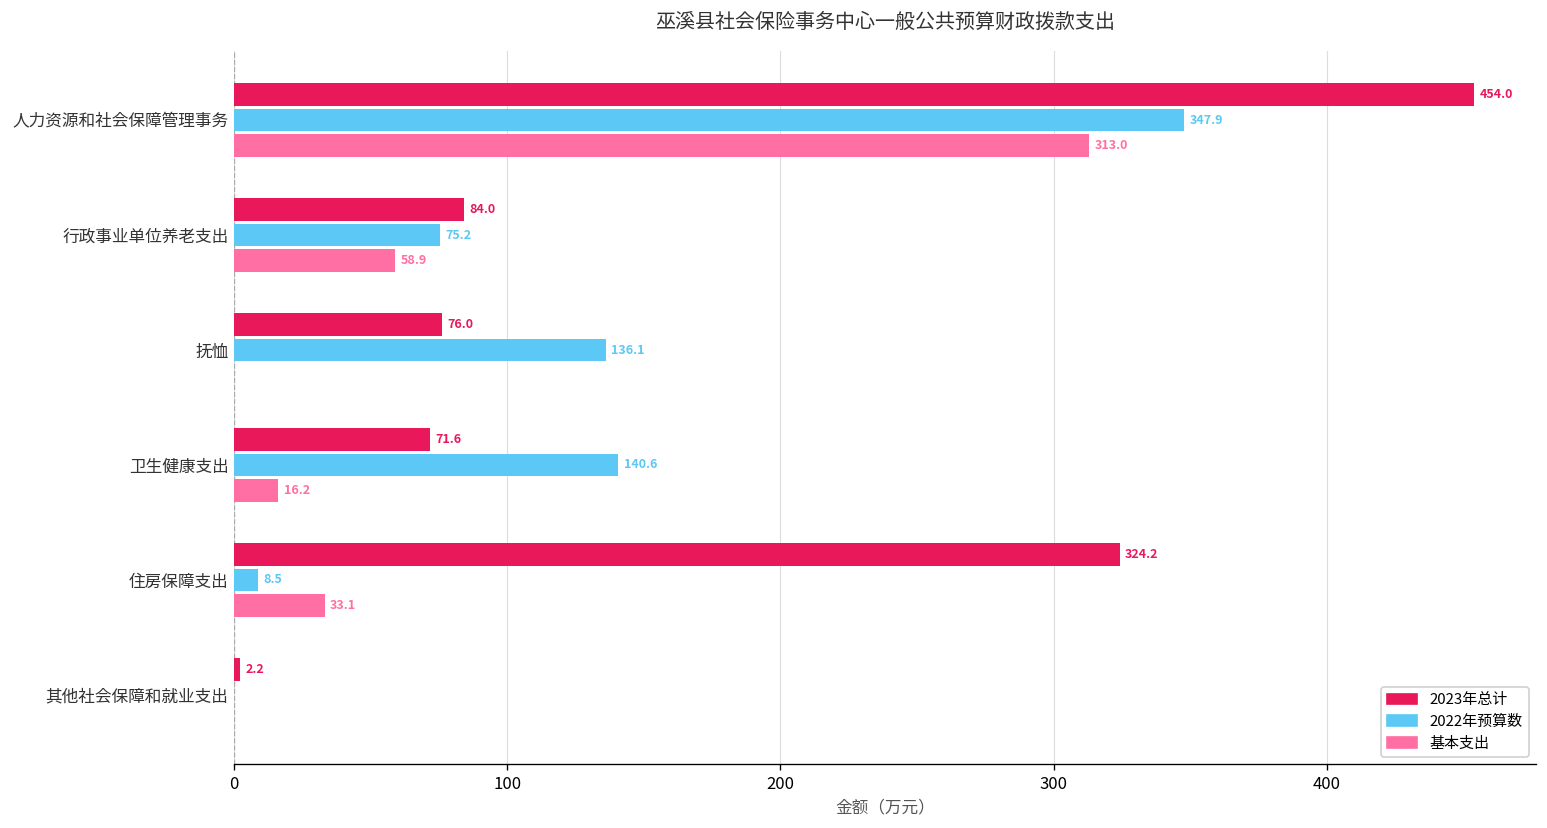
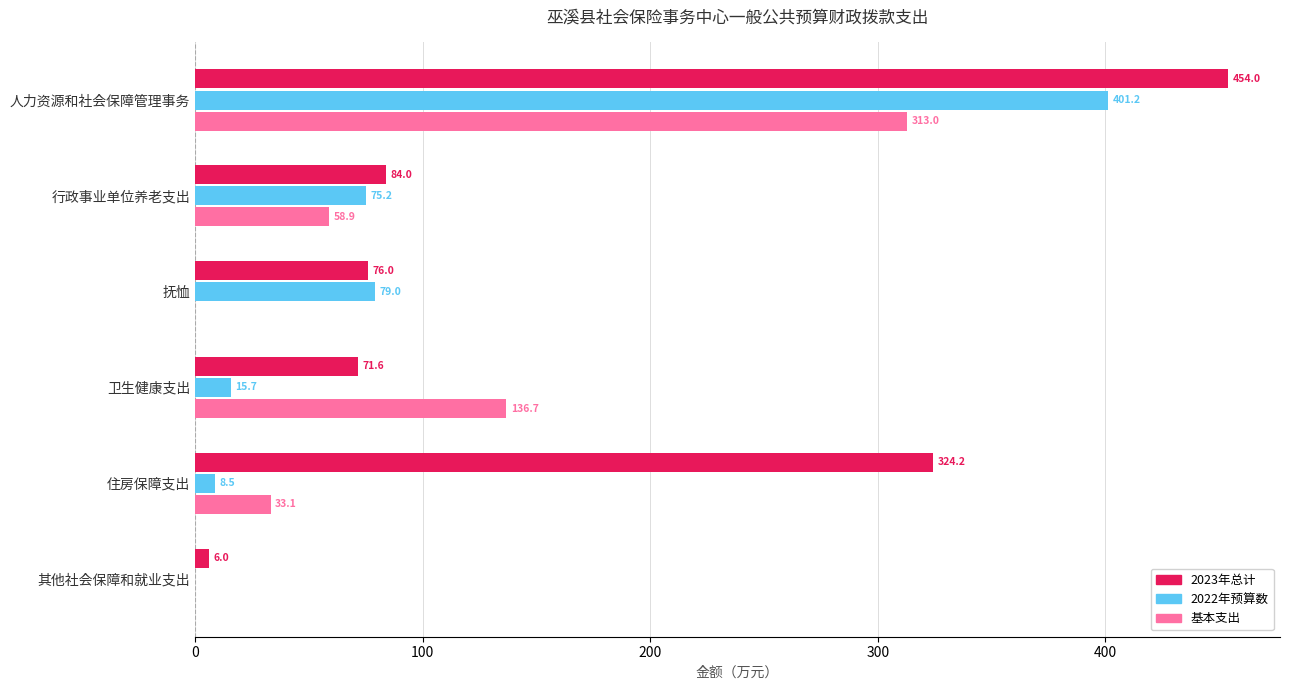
2022年预算数, 人力资源和社会保障管理事务: 347.9 -> 401.2
2022年预算数, 抚恤: 136.1 -> 79.0
2022年预算数, 卫生健康支出: 140.6 -> 15.7
基本支出, 卫生健康支出: 16.2 -> 136.7
2023年总计, 其他社会保障和就业支出: 2.2 -> 6.0
